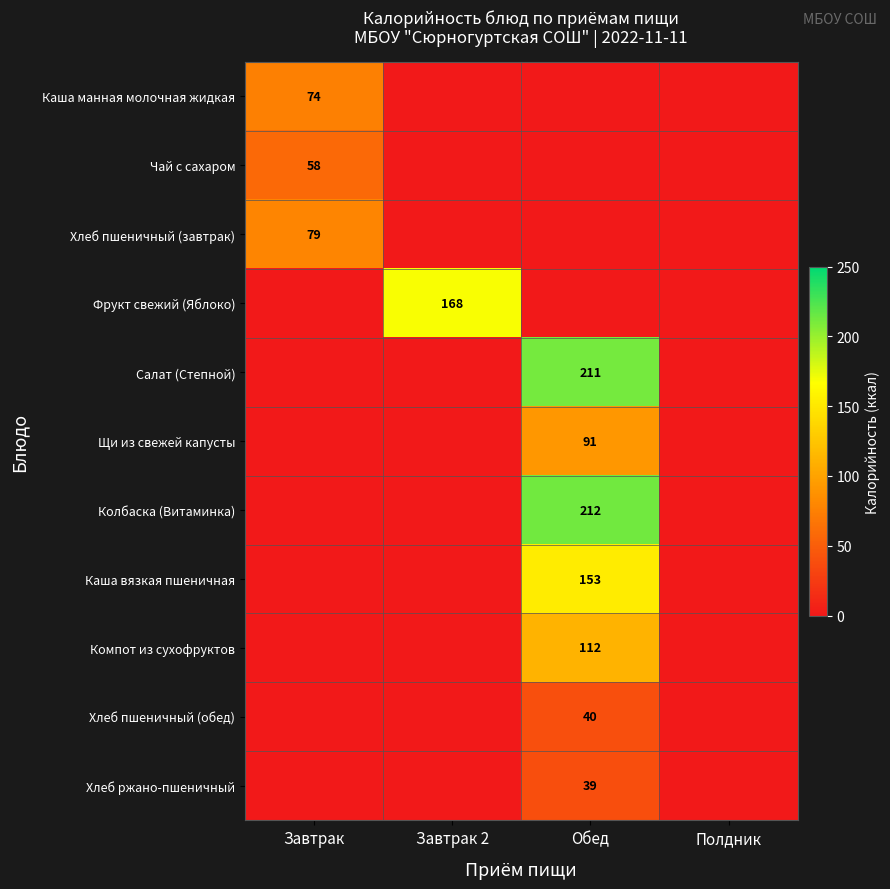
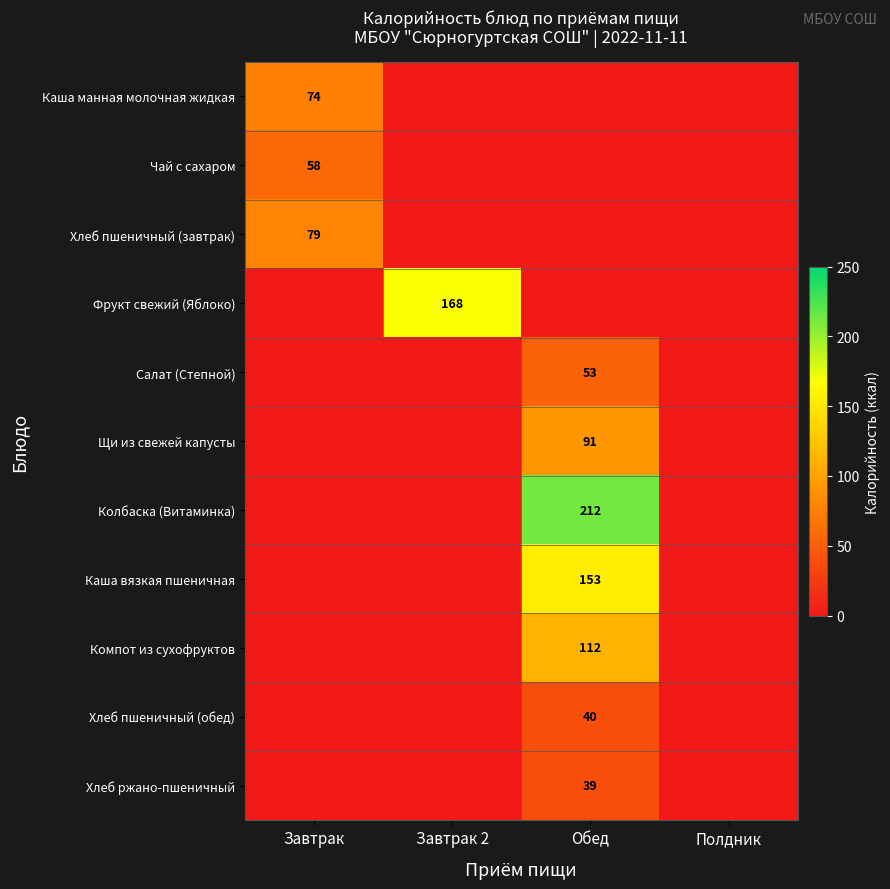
Салат (Степной), Обед: 211 -> 53
